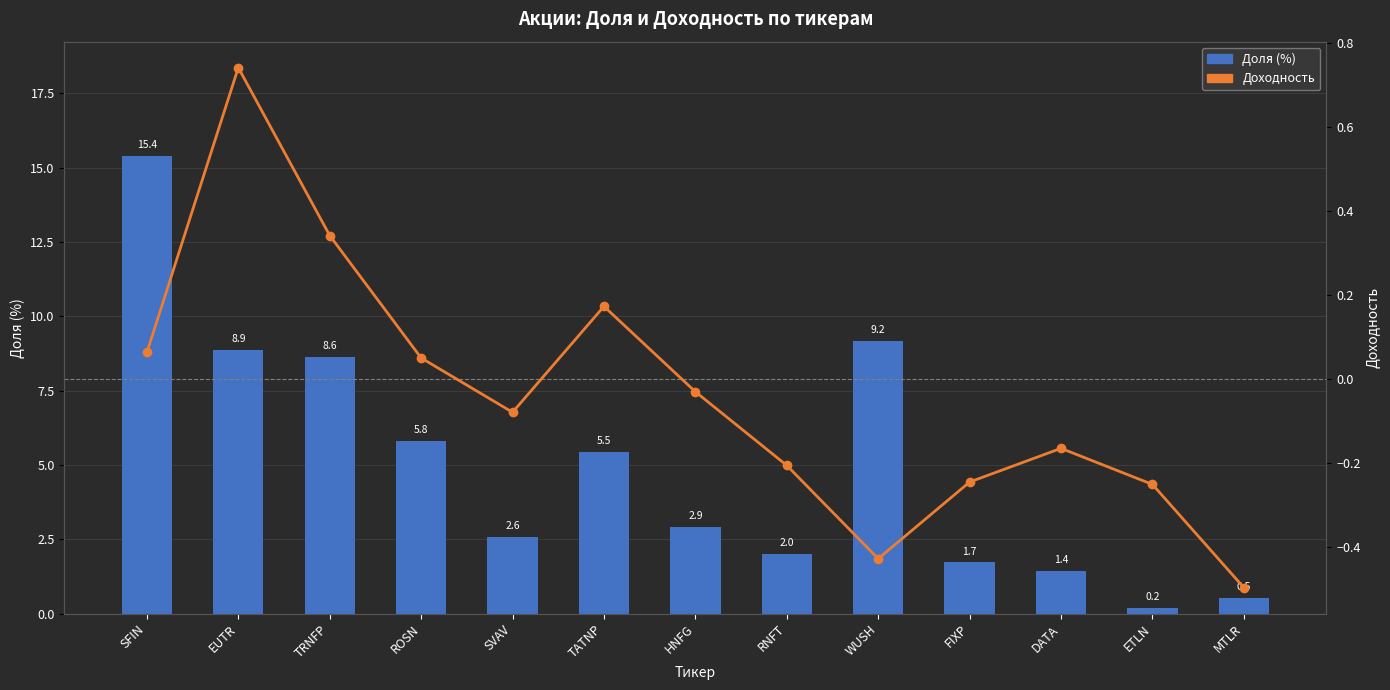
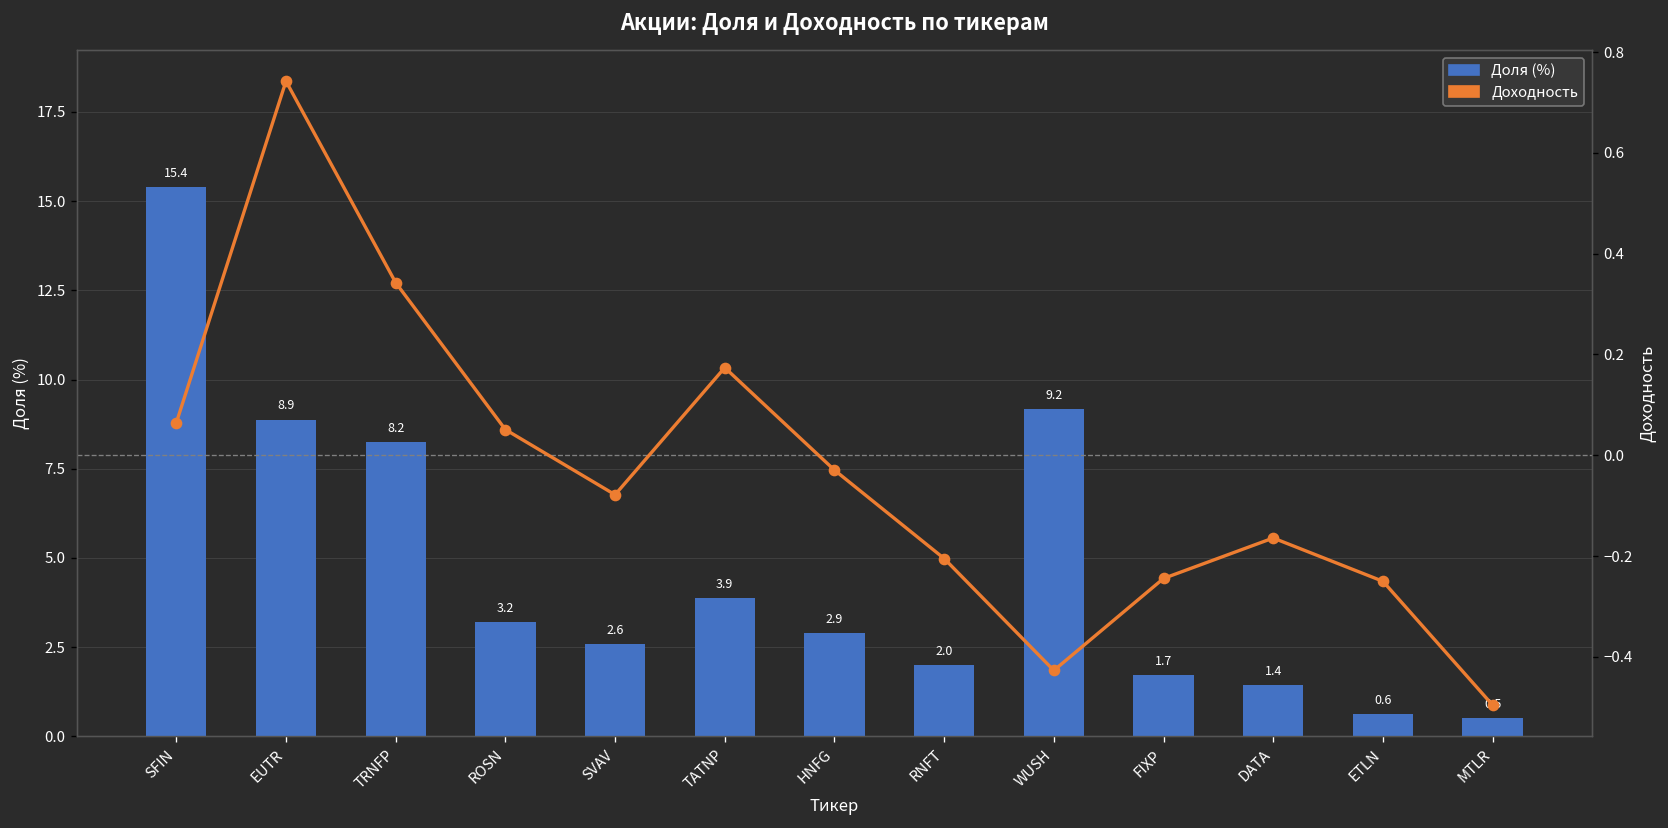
Доля (%), TRNFP: 8.6 -> 8.2
Доля (%), ROSN: 5.8 -> 3.2
Доля (%), TATNP: 5.5 -> 3.9
Доля (%), ETLN: 0.2 -> 0.6
